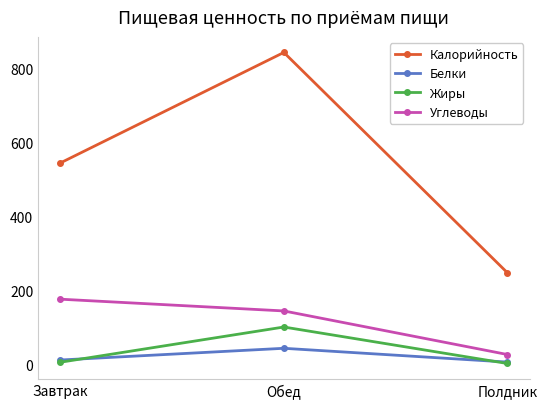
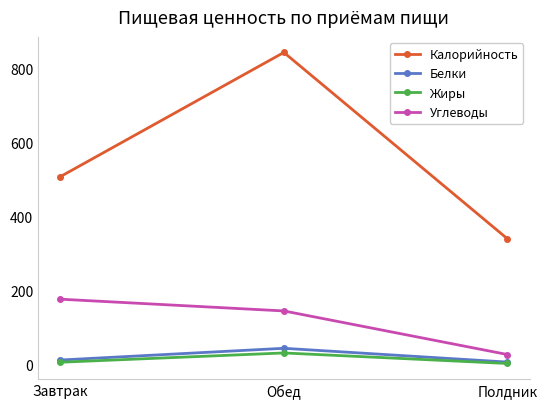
Калорийность, Завтрак: 550 -> 510
Жиры, Обед: 100 -> 30
Калорийность, Полдник: 250 -> 340
